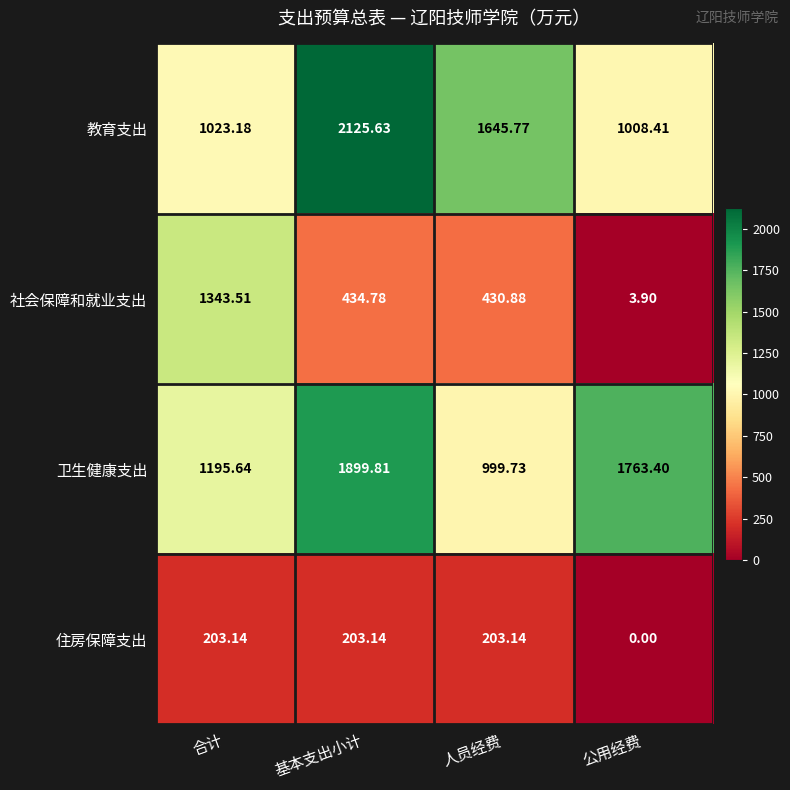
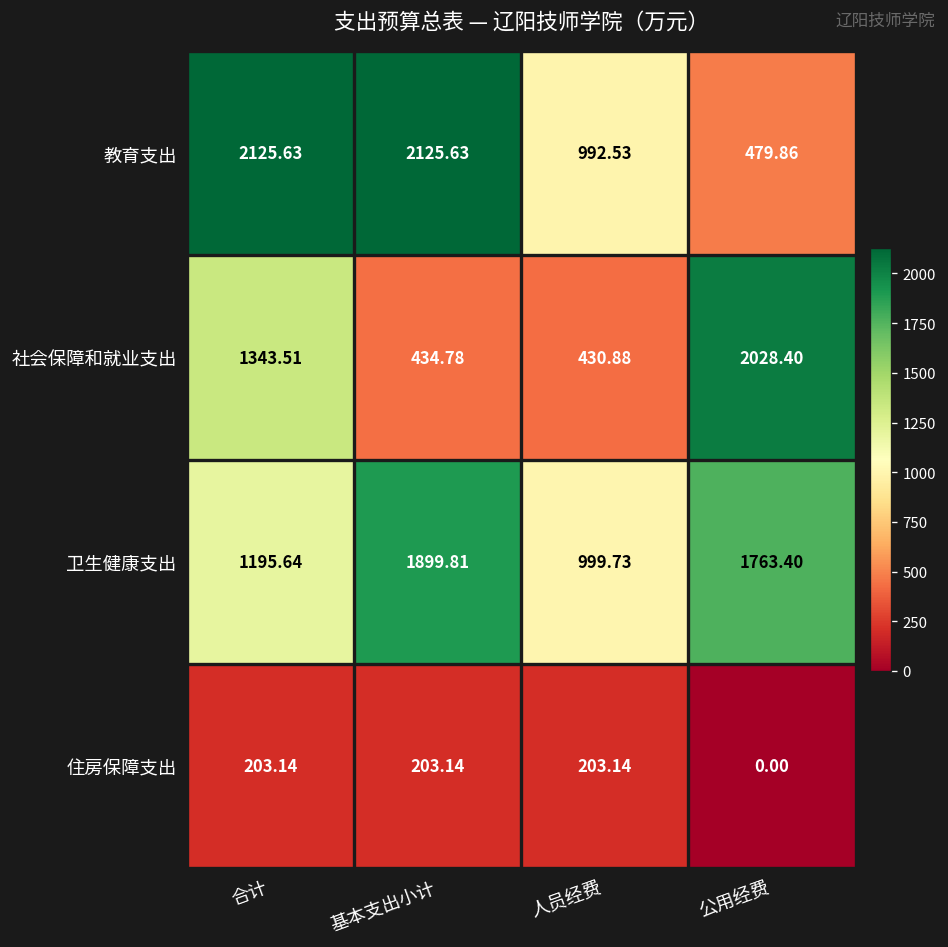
教育支出, 合计: 1023.18 -> 2125.63
教育支出, 人员经费: 1645.77 -> 992.53
教育支出, 公用经费: 1008.41 -> 479.86
社会保障和就业支出, 公用经费: 3.90 -> 2028.40
